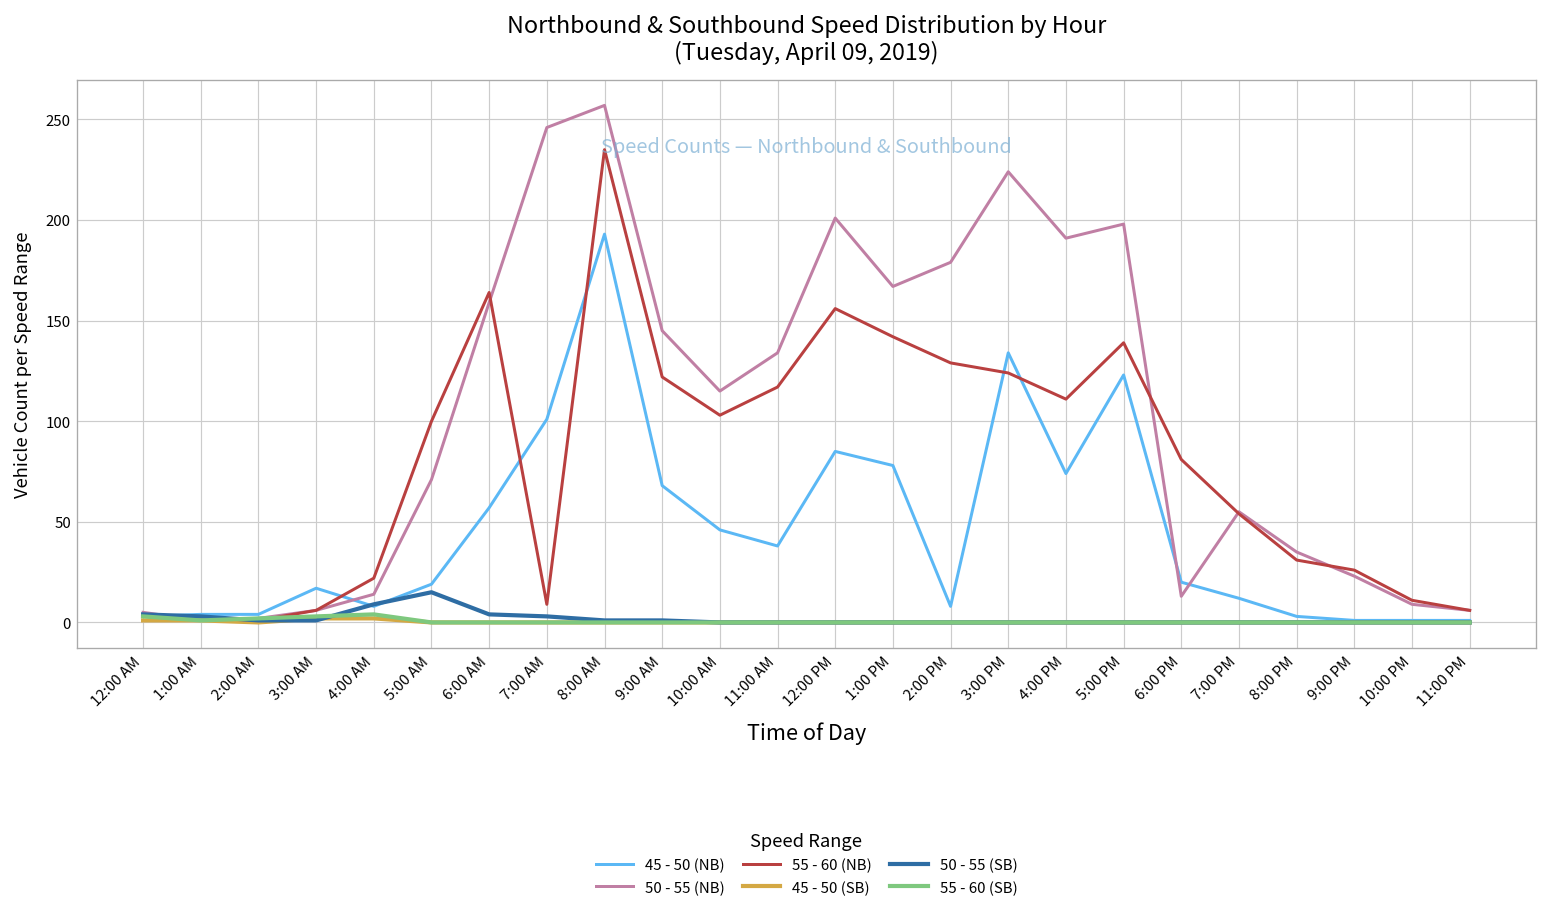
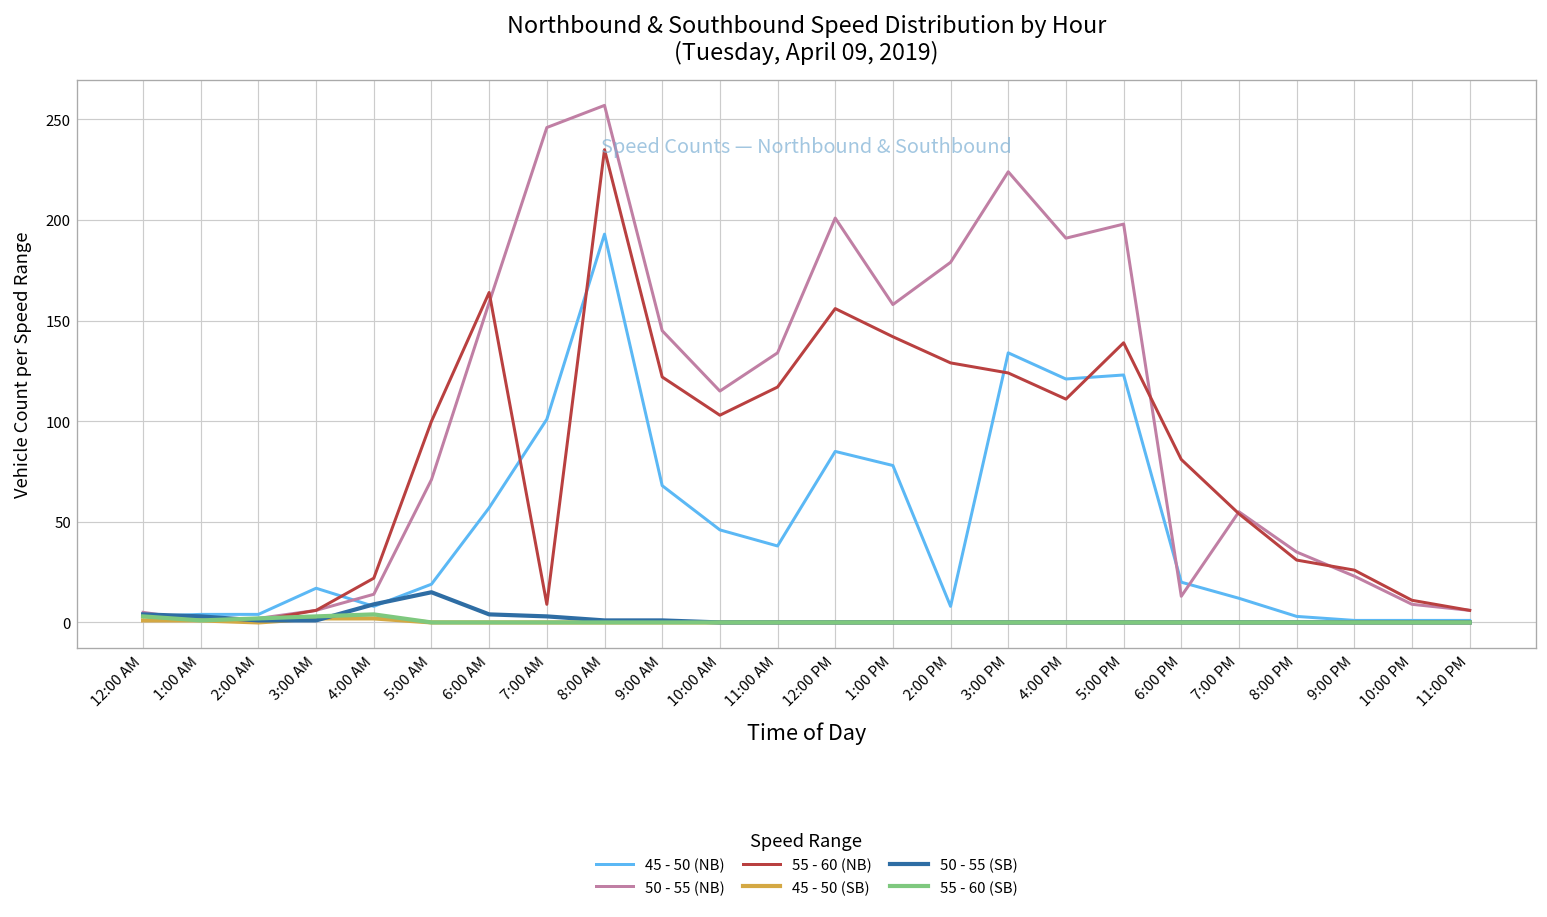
50 - 55 (NB), 1:00 PM: 167 -> 158
45 - 50 (NB), 4:00 PM: 74 -> 121
